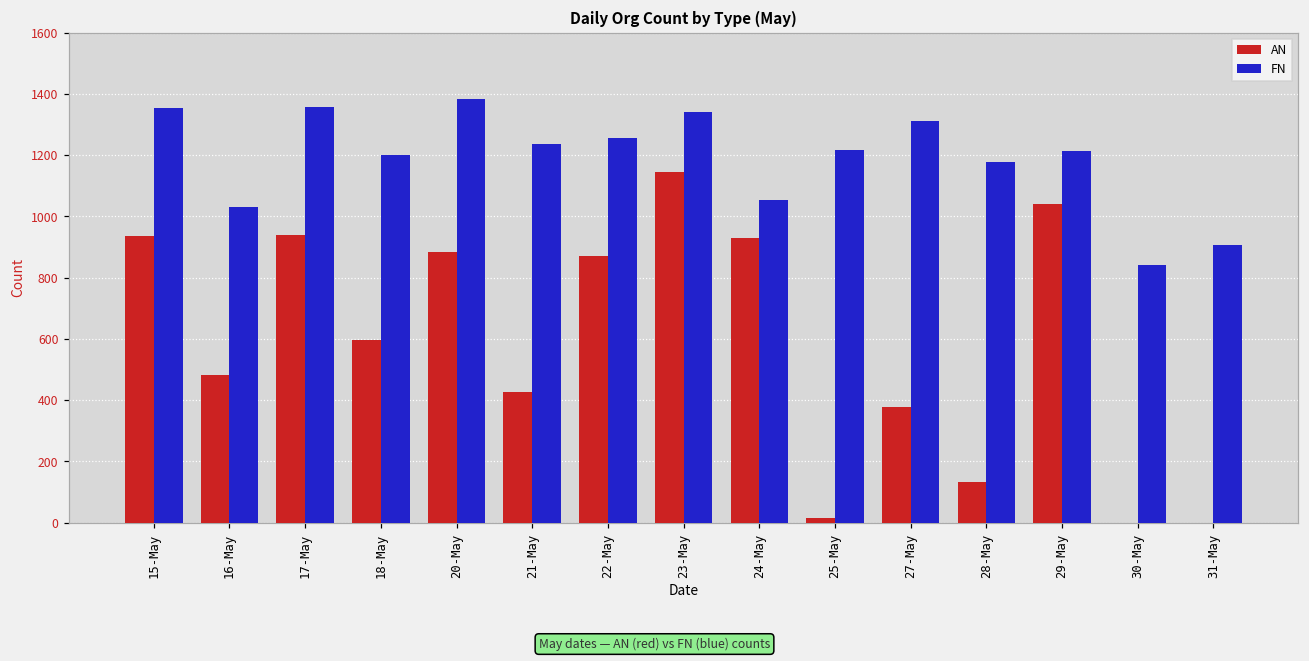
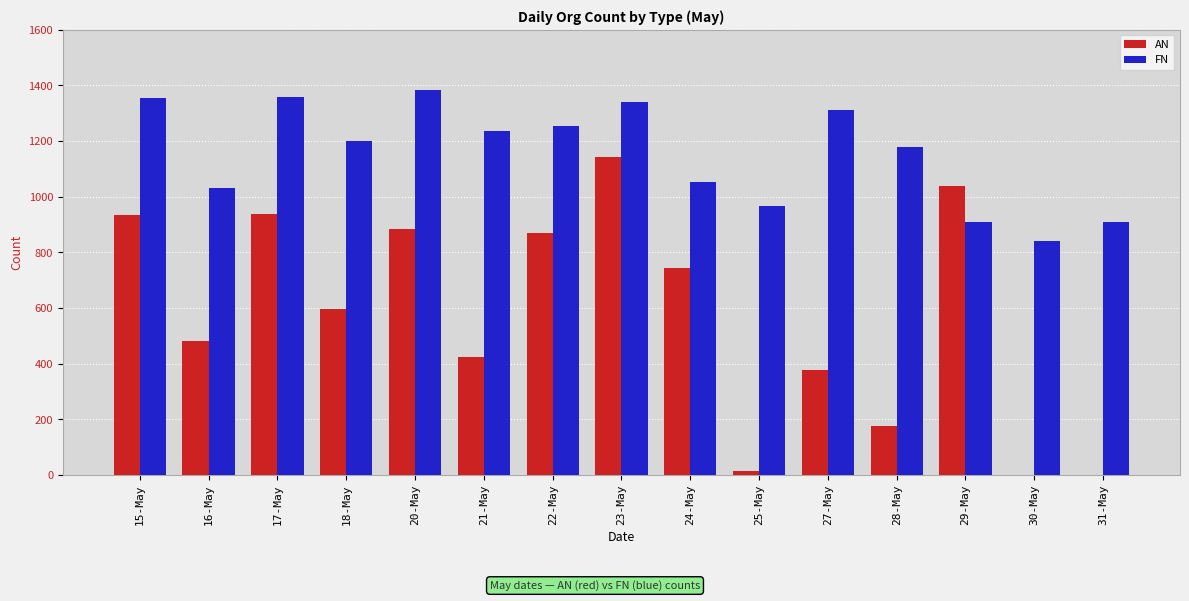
AN, 24-May: 930 -> 740
FN, 25-May: 1220 -> 970
AN, 28-May: 130 -> 180
FN, 29-May: 1210 -> 910
